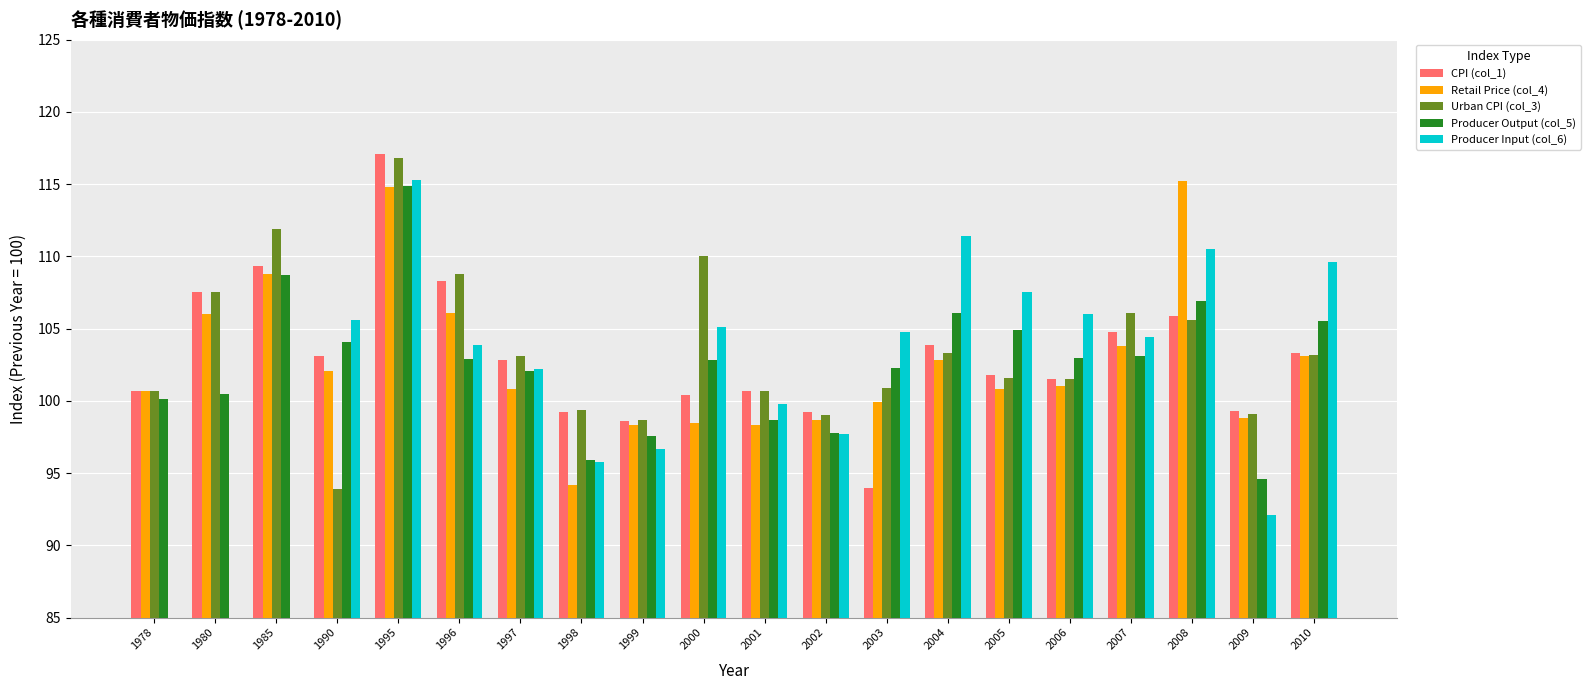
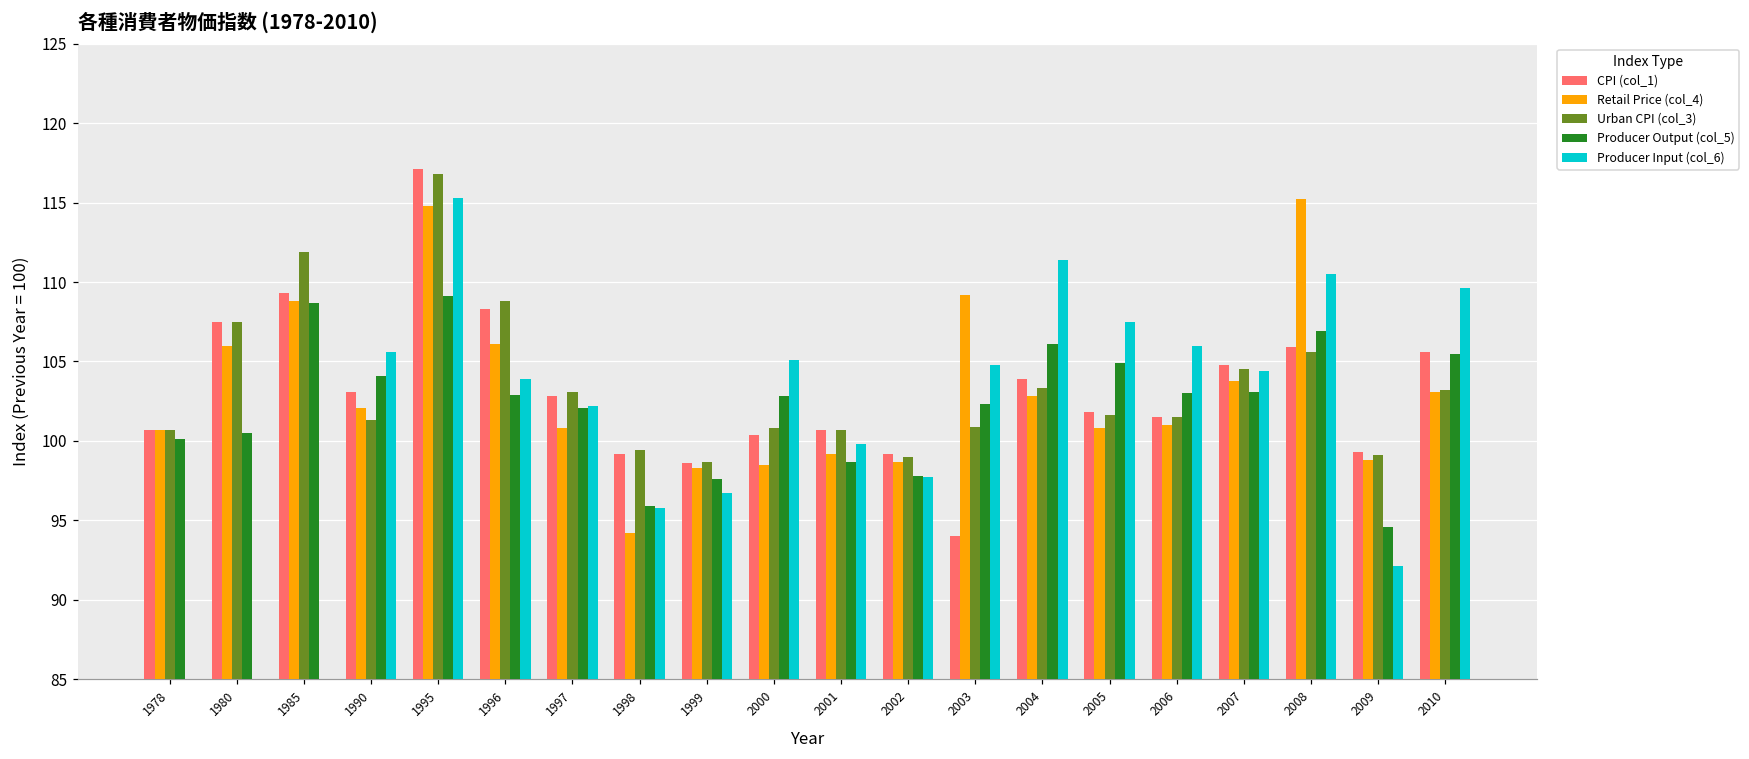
Urban CPI (col_3), 1990: 93.9 -> 101.3
Producer Output (col_5), 1995: 114.9 -> 109.1
Urban CPI (col_3), 2000: 110.0 -> 100.8
Retail Price (col_4), 2001: 98.3 -> 99.2
Retail Price (col_4), 2003: 99.9 -> 109.2
Urban CPI (col_3), 2007: 106.1 -> 104.5
CPI (col_1), 2010: 103.3 -> 105.6
